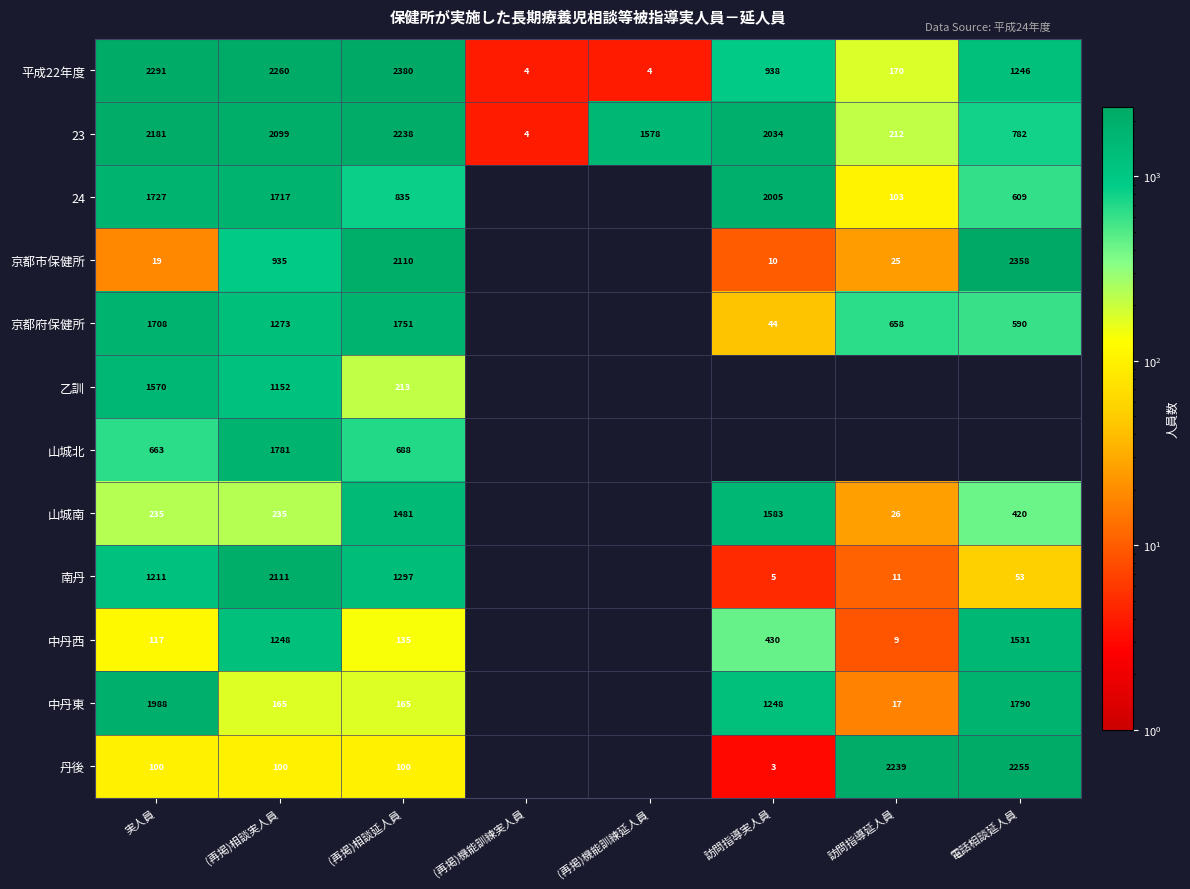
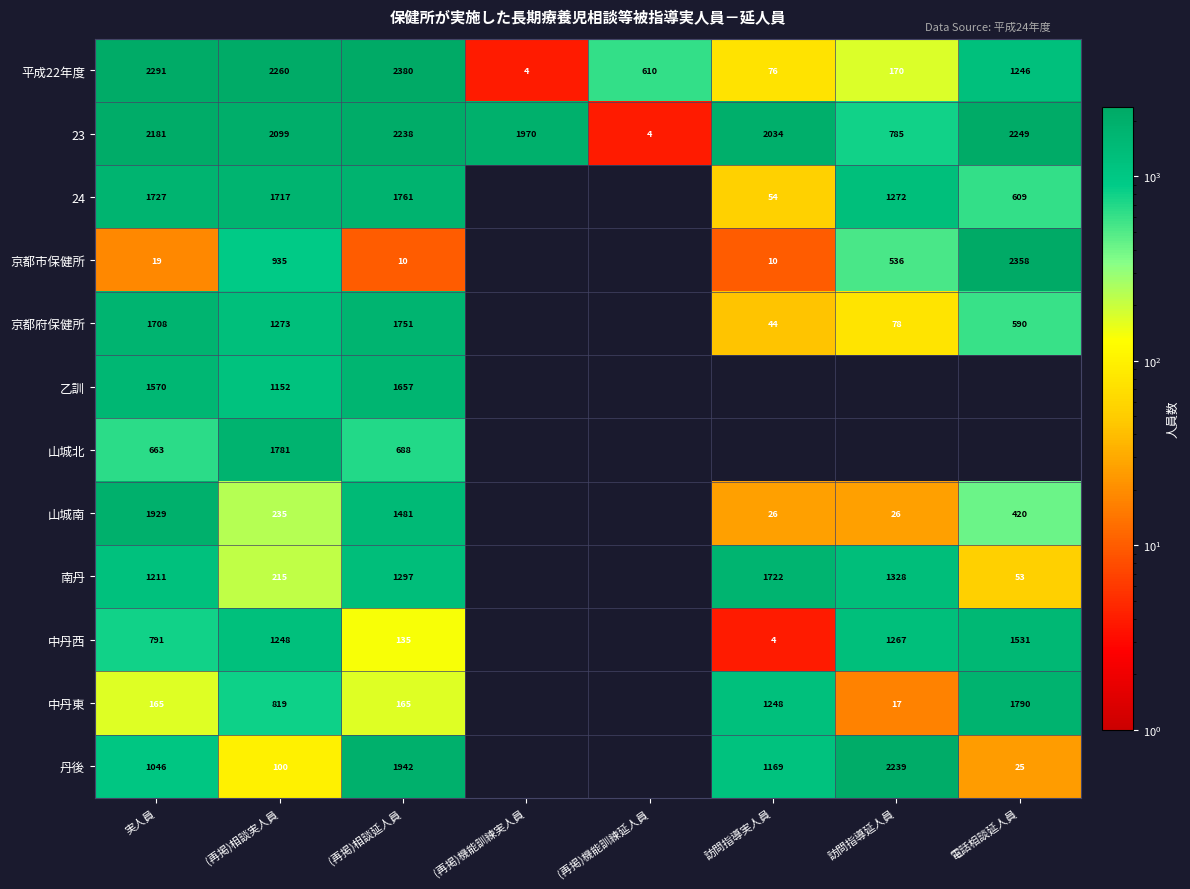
平成22年度, (再掲)機能訓練延人員: 4 -> 610
平成22年度, 訪問指導実人員: 938 -> 76
23, (再掲)機能訓練実人員: 4 -> 1970
23, (再掲)機能訓練延人員: 1578 -> 4
23, 訪問指導延人員: 212 -> 785
23, 電話相談延人員: 782 -> 2249
24, (再掲)相談延人員: 835 -> 1761
24, 訪問指導実人員: 2005 -> 54
24, 訪問指導延人員: 103 -> 1272
京都市保健所, (再掲)相談延人員: 2110 -> 10
京都市保健所, 訪問指導延人員: 25 -> 536
京都府保健所, 訪問指導延人員: 658 -> 78
乙訓, (再掲)相談延人員: 213 -> 1657
山城南, 実人員: 235 -> 1929
山城南, 訪問指導実人員: 1583 -> 26
南丹, (再掲)相談実人員: 2111 -> 215
南丹, 訪問指導実人員: 5 -> 1722
南丹, 訪問指導延人員: 11 -> 1328
中丹西, 実人員: 117 -> 791
中丹西, 訪問指導実人員: 430 -> 4
中丹西, 訪問指導延人員: 9 -> 1267
中丹東, 実人員: 1988 -> 165
中丹東, (再掲)相談実人員: 165 -> 819
丹後, 実人員: 100 -> 1046
丹後, (再掲)相談延人員: 100 -> 1942
丹後, 訪問指導実人員: 3 -> 1169
丹後, 電話相談延人員: 2255 -> 25
